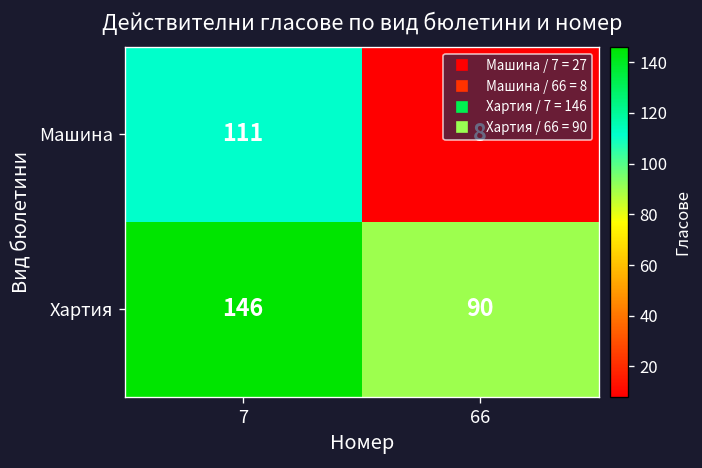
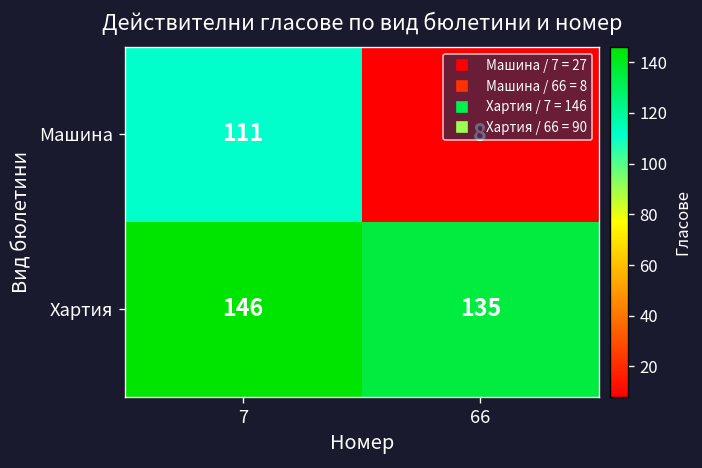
Хартия, 66: 90 -> 135
